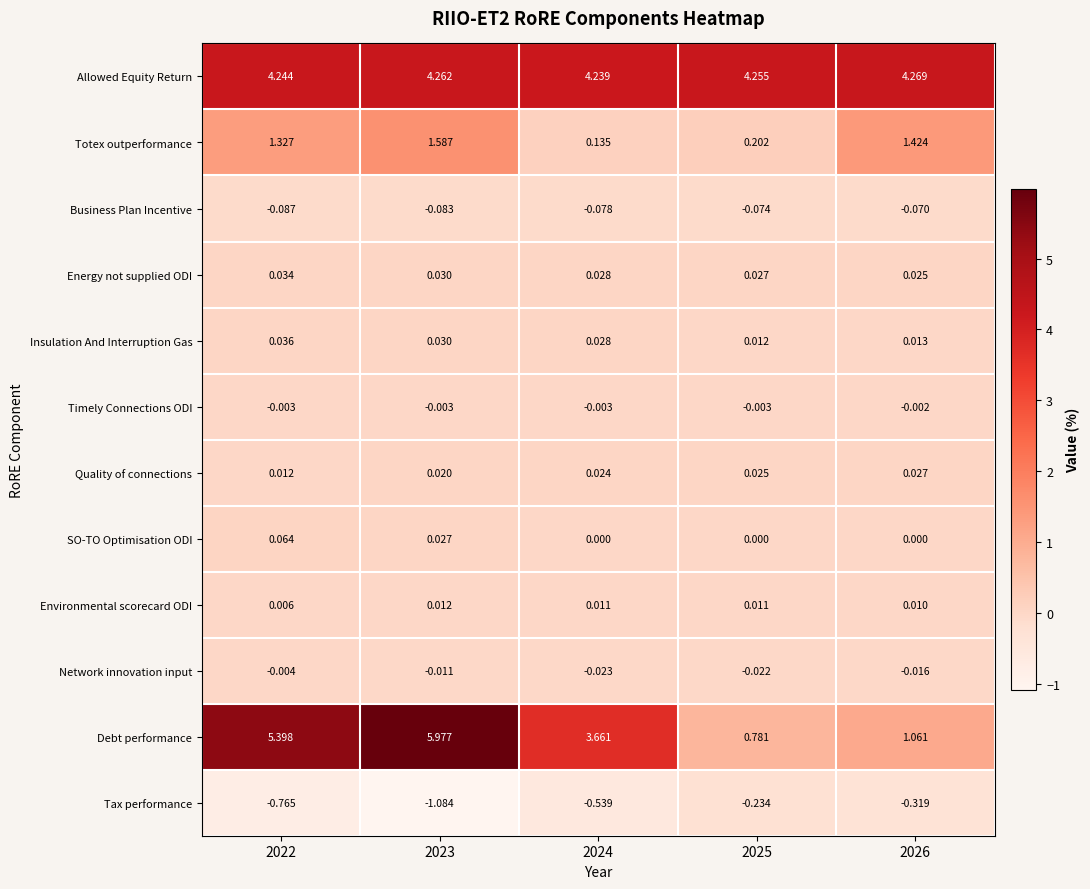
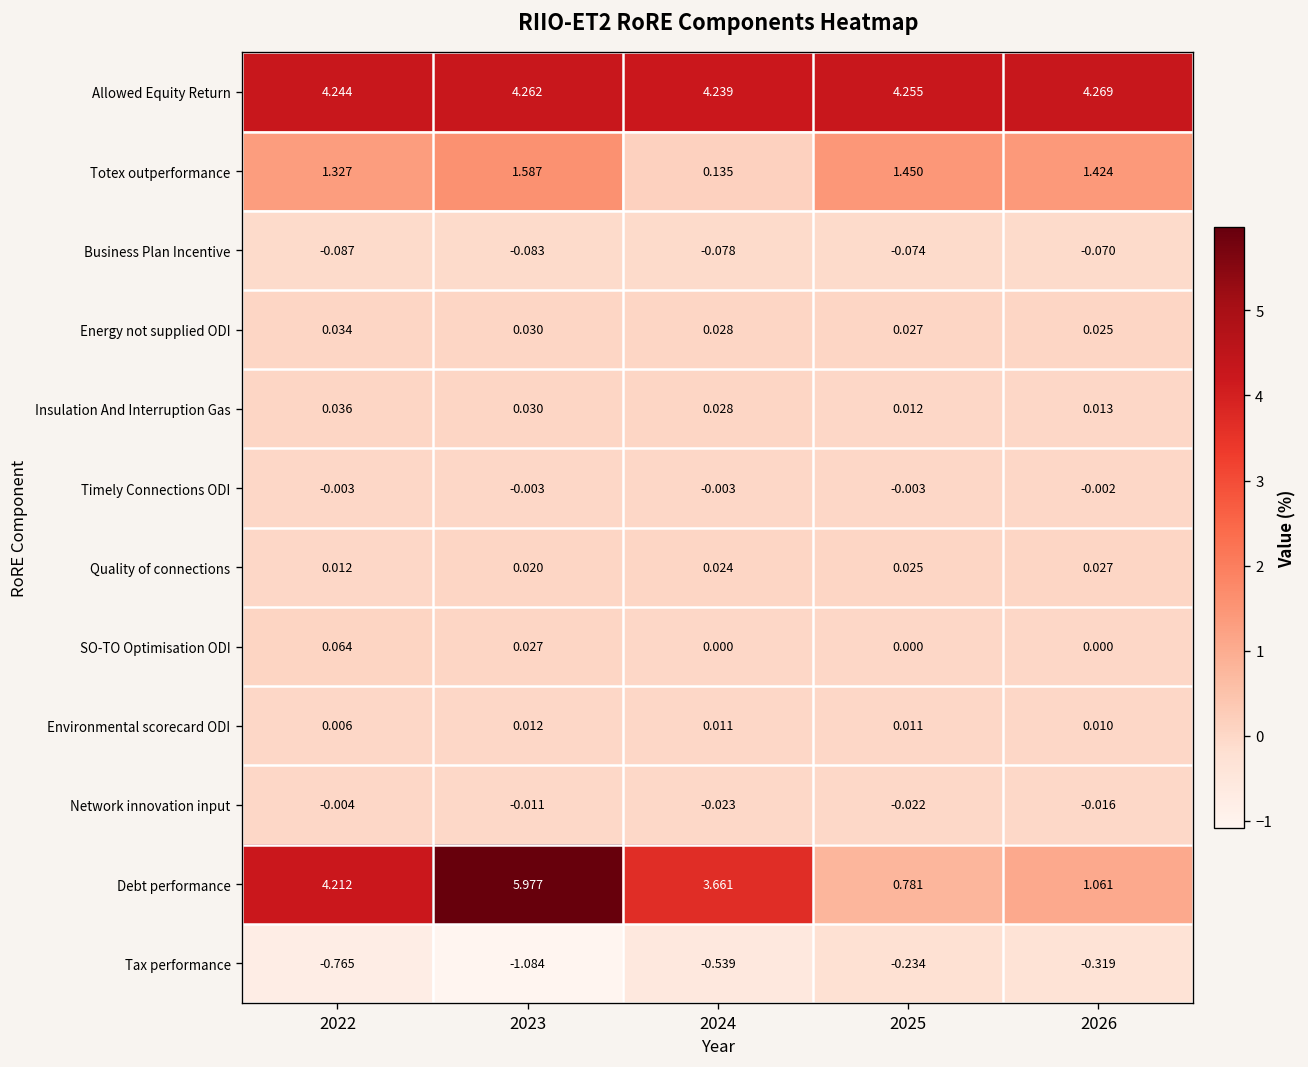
Totex outperformance, 2025: 0.202 -> 1.450
Debt performance, 2022: 5.398 -> 4.212
